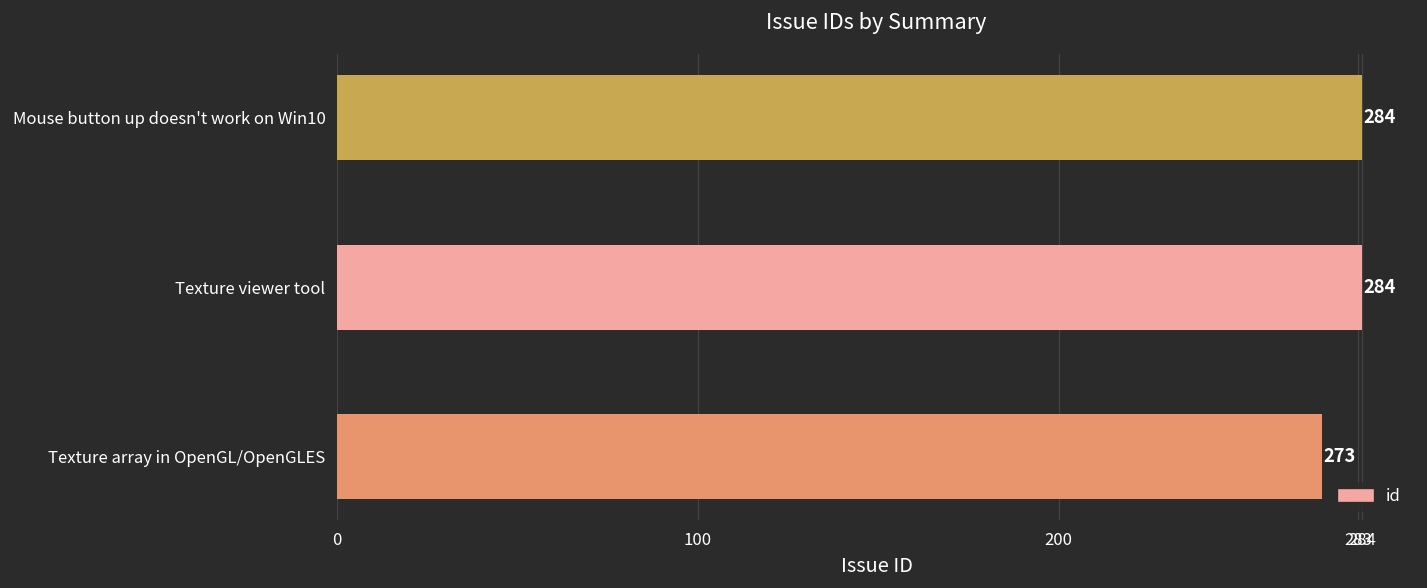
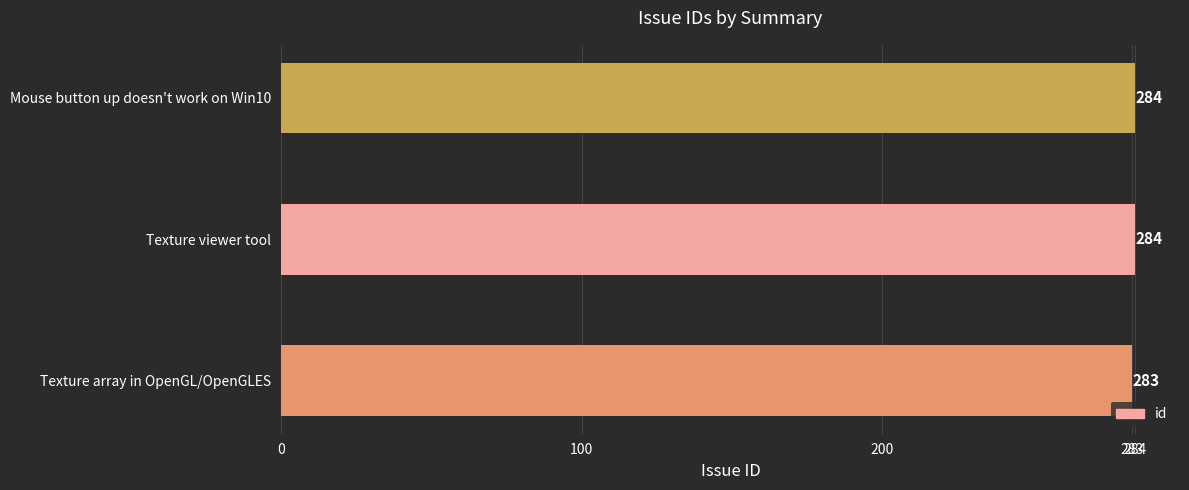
Texture array in OpenGL/OpenGLES: 273 -> 283
